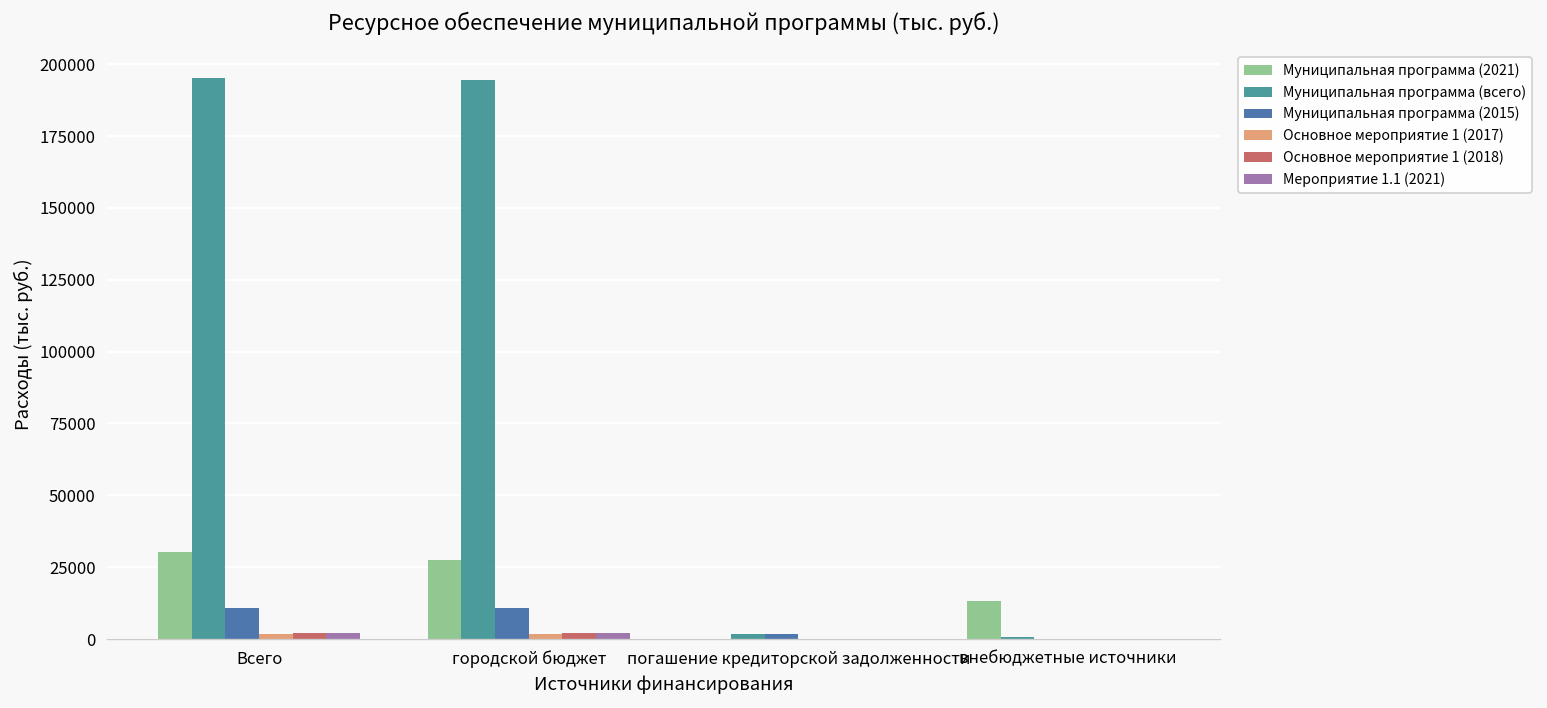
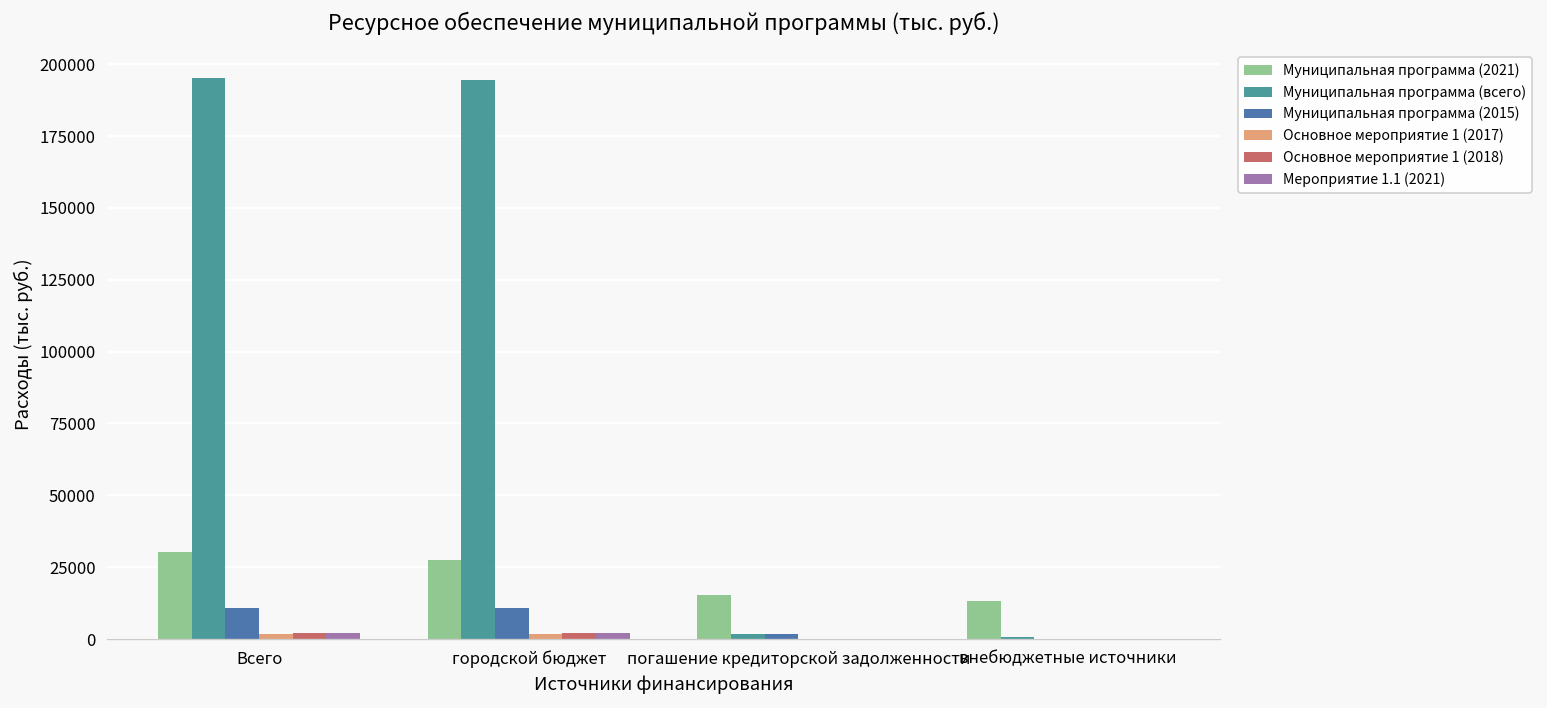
Муниципальная программа (2021), погашение кредиторской задолженности: 0 -> 15000
